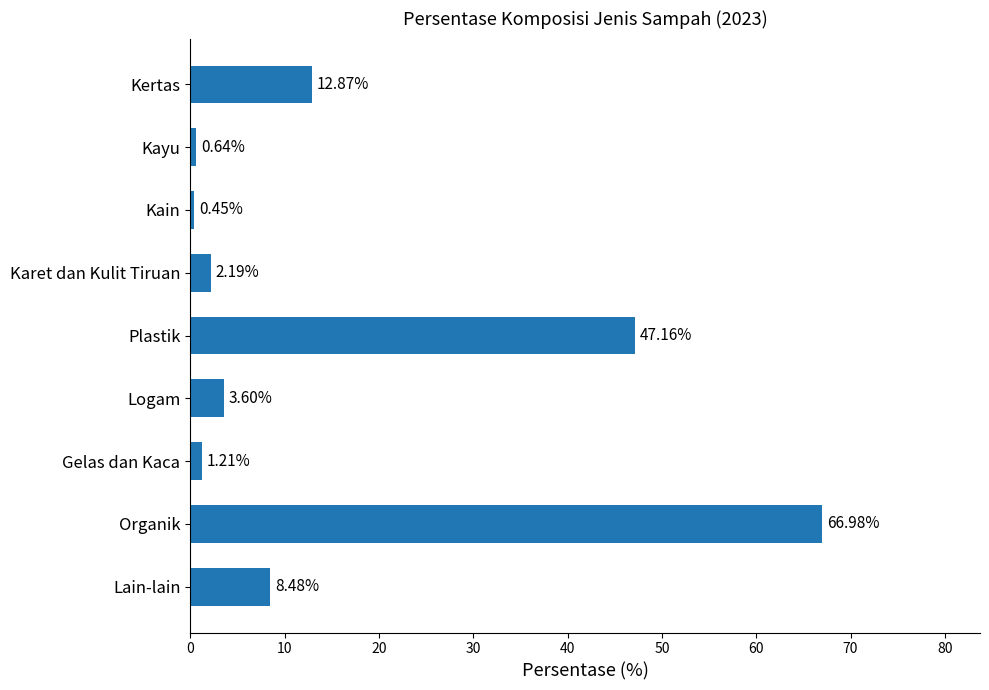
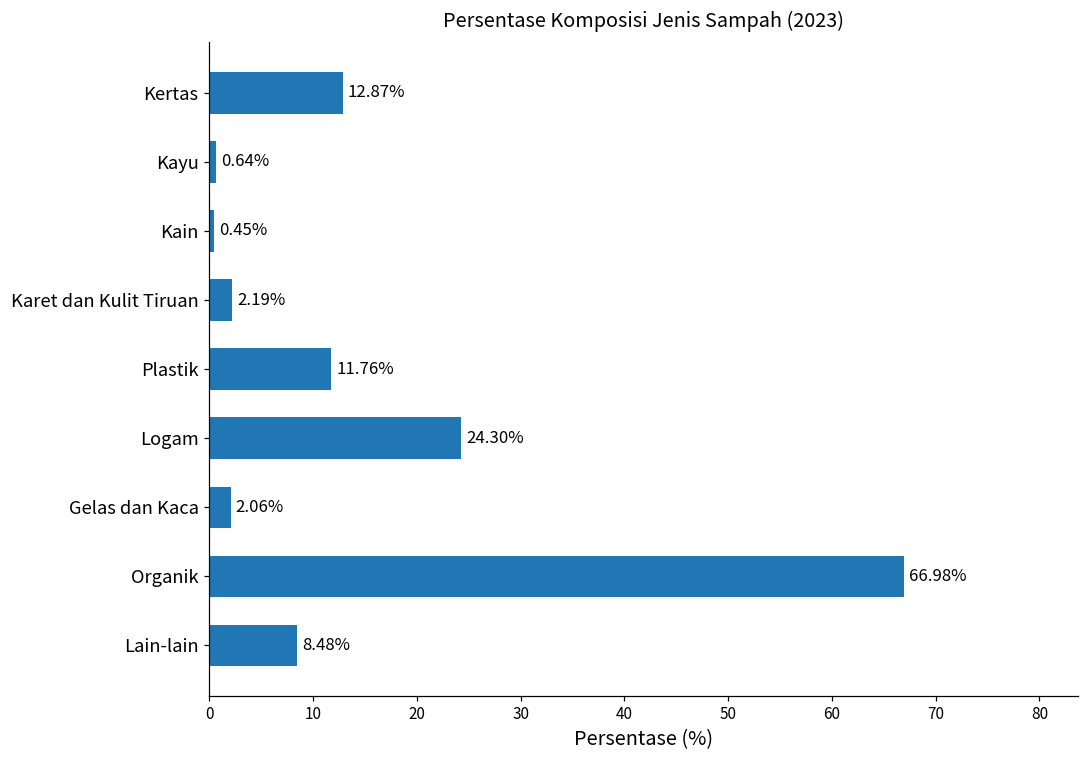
Plastik: 47.16% -> 11.76%
Logam: 3.60% -> 24.30%
Gelas dan Kaca: 1.21% -> 2.06%
